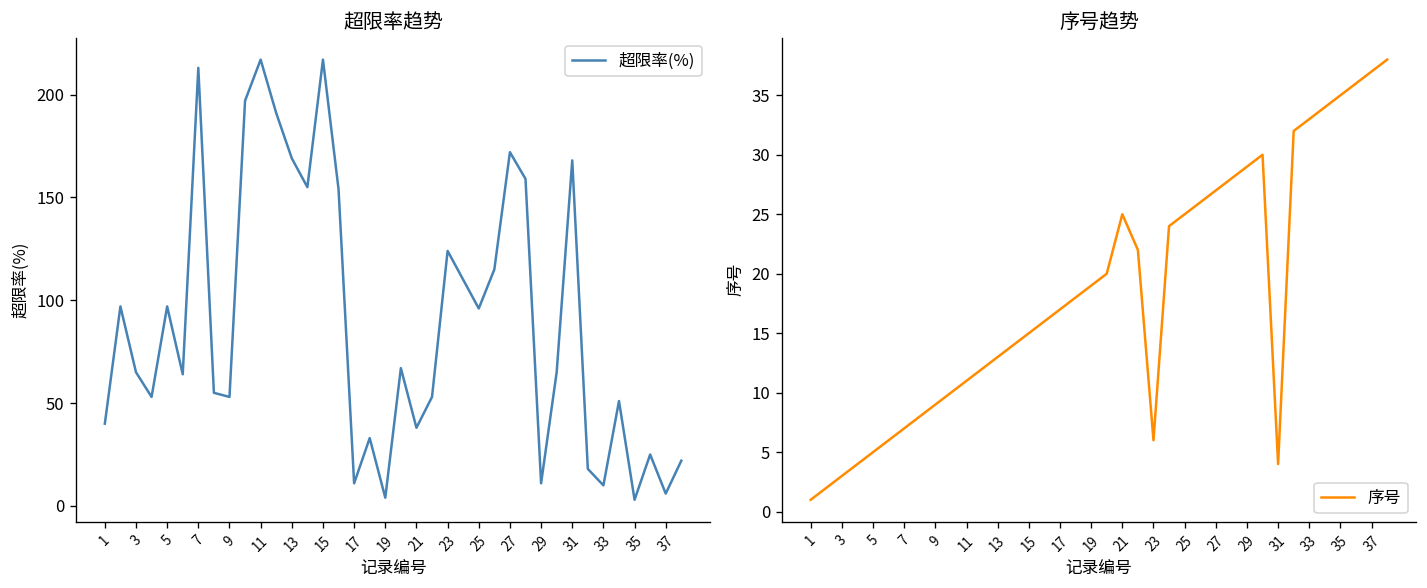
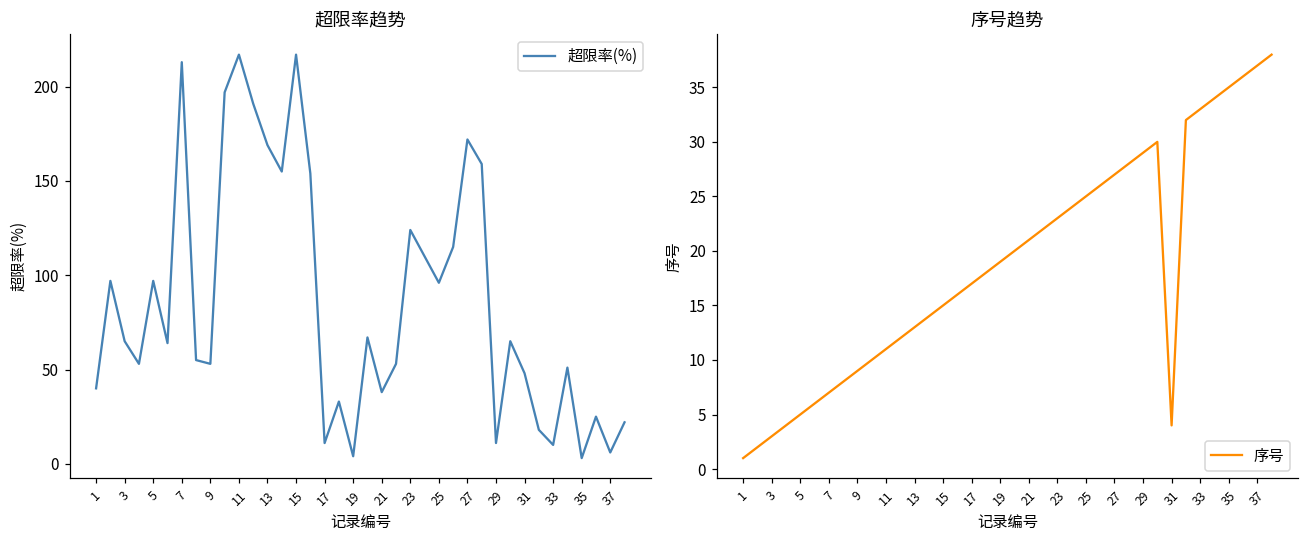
超限率趋势, 31: 168 -> 48
序号趋势, 21: 25 -> 21
序号趋势, 23: 6 -> 23
